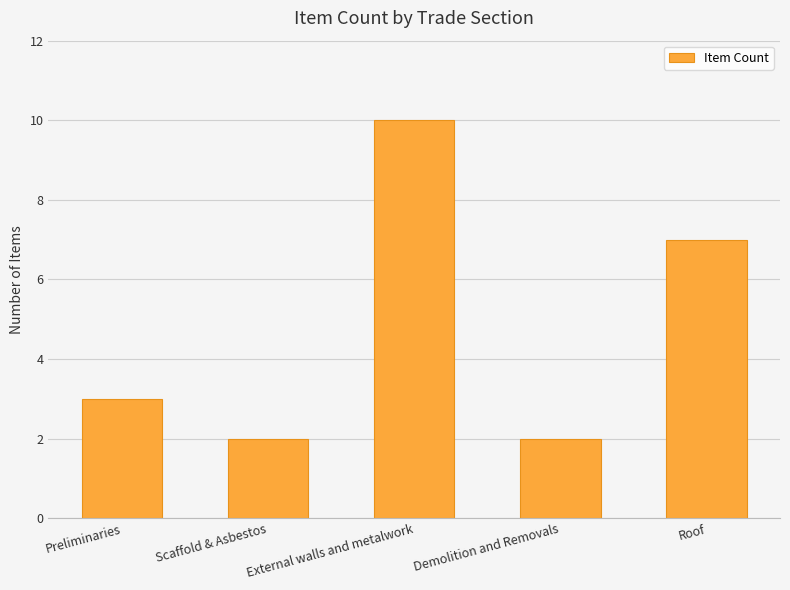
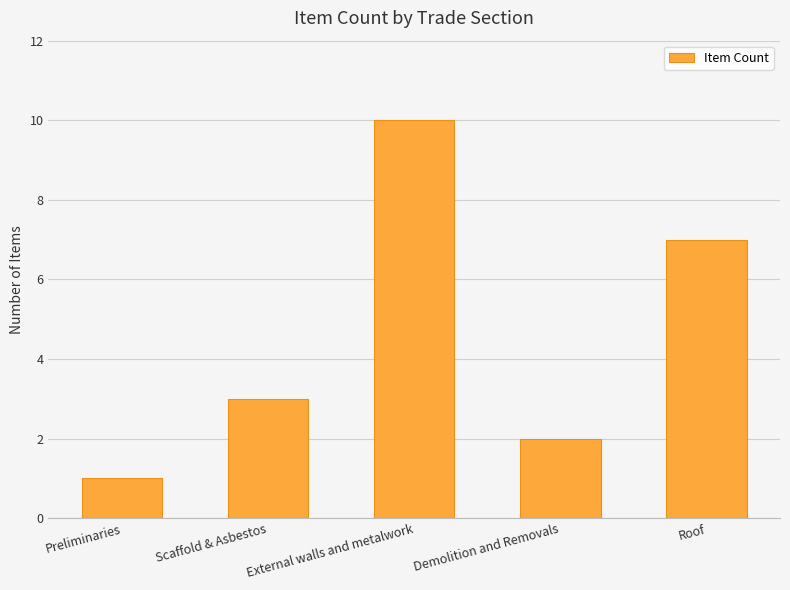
Preliminaries: 3 -> 1
Scaffold & Asbestos: 2 -> 3
